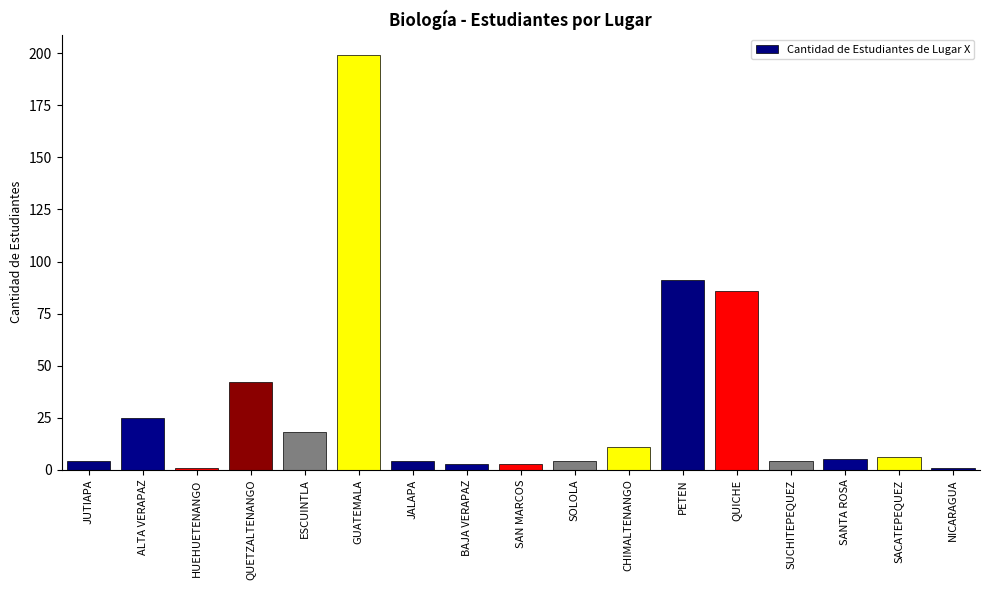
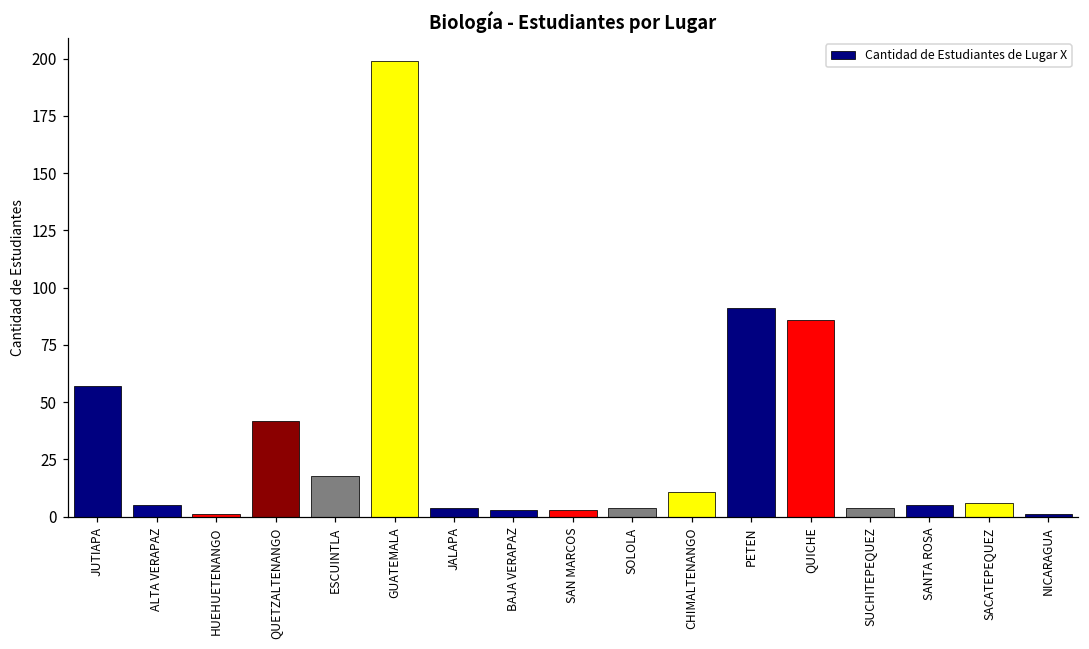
JUTIAPA: 4 -> 57
ALTA VERAPAZ: 25 -> 5
